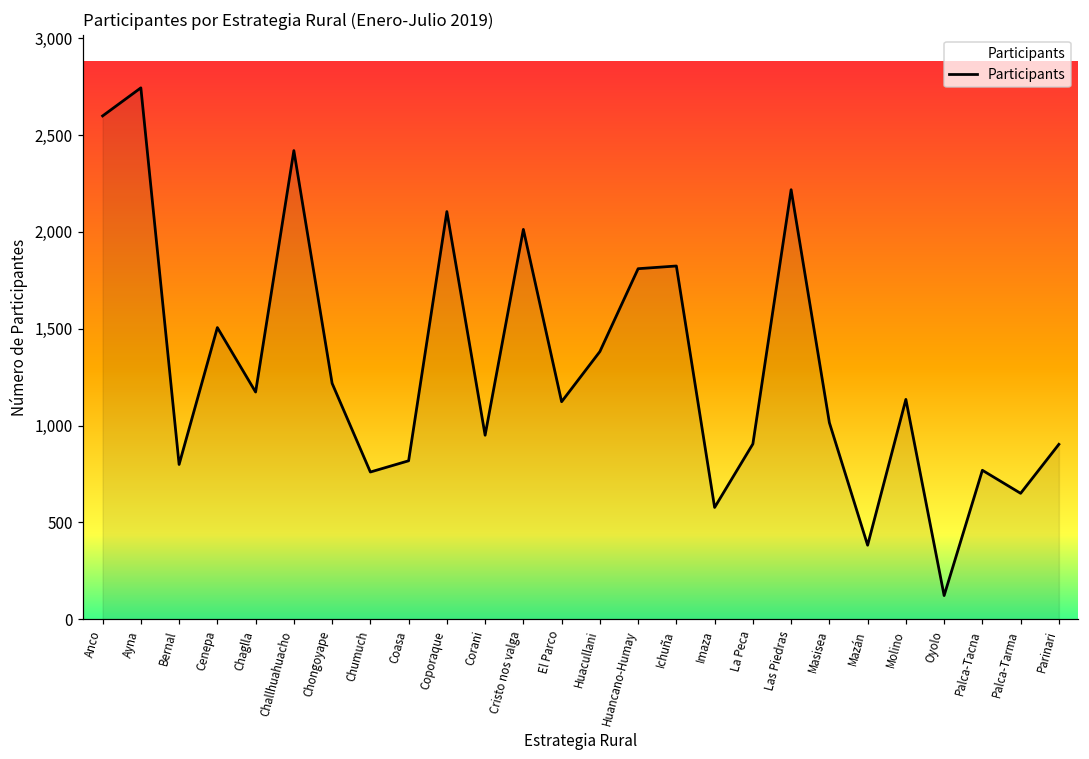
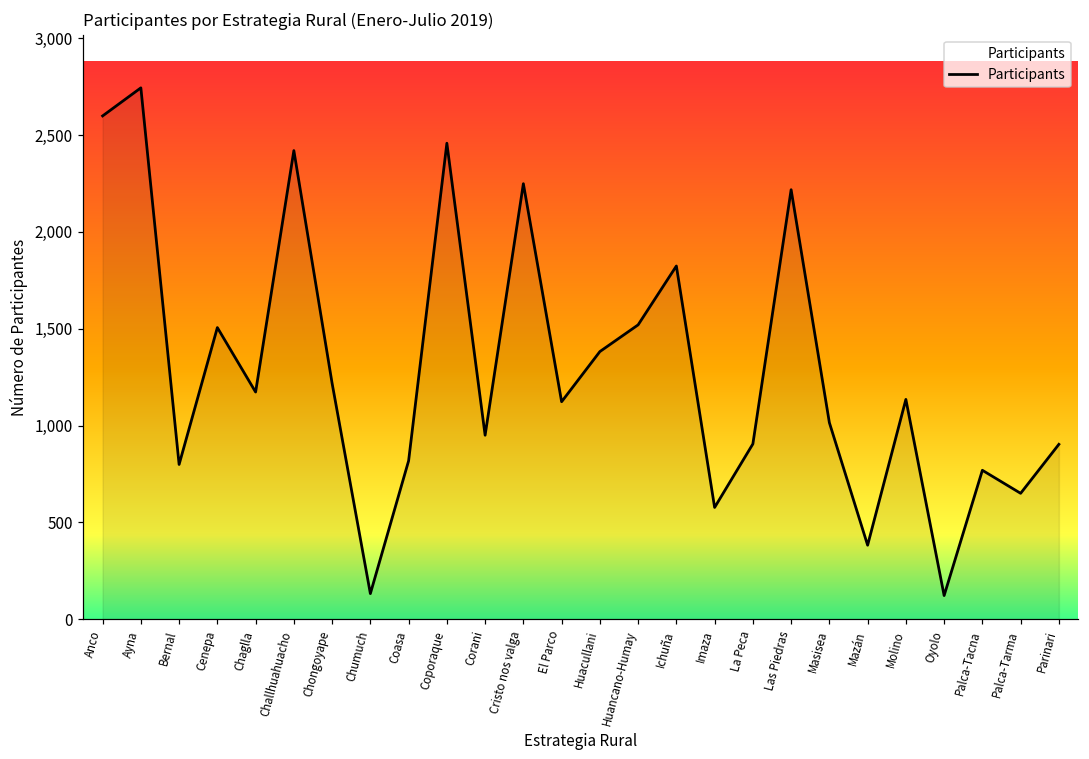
Chumuch: 760 -> 130
Coporaque: 2,110 -> 2,460
Cristo nos valga: 2,010 -> 2,250
Huancano-Humay: 1,810 -> 1,520
